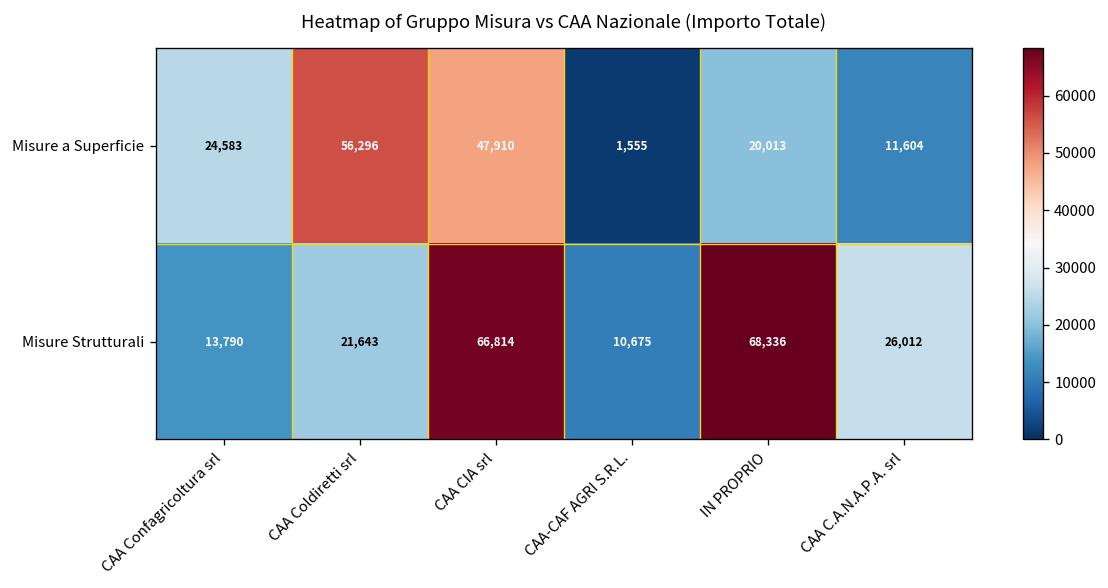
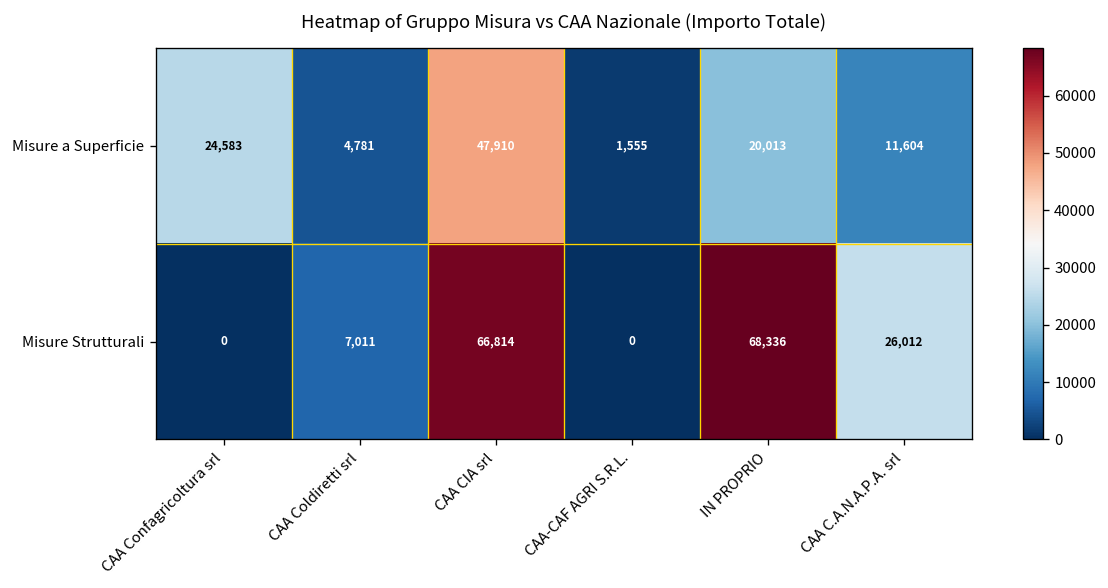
Misure a Superficie, CAA Coldiretti srl: 56,296 -> 4,781
Misure Strutturali, CAA Confagricoltura srl: 13,790 -> 0
Misure Strutturali, CAA Coldiretti srl: 21,643 -> 7,011
Misure Strutturali, CAA-CAF AGRI S.R.L.: 10,675 -> 0
